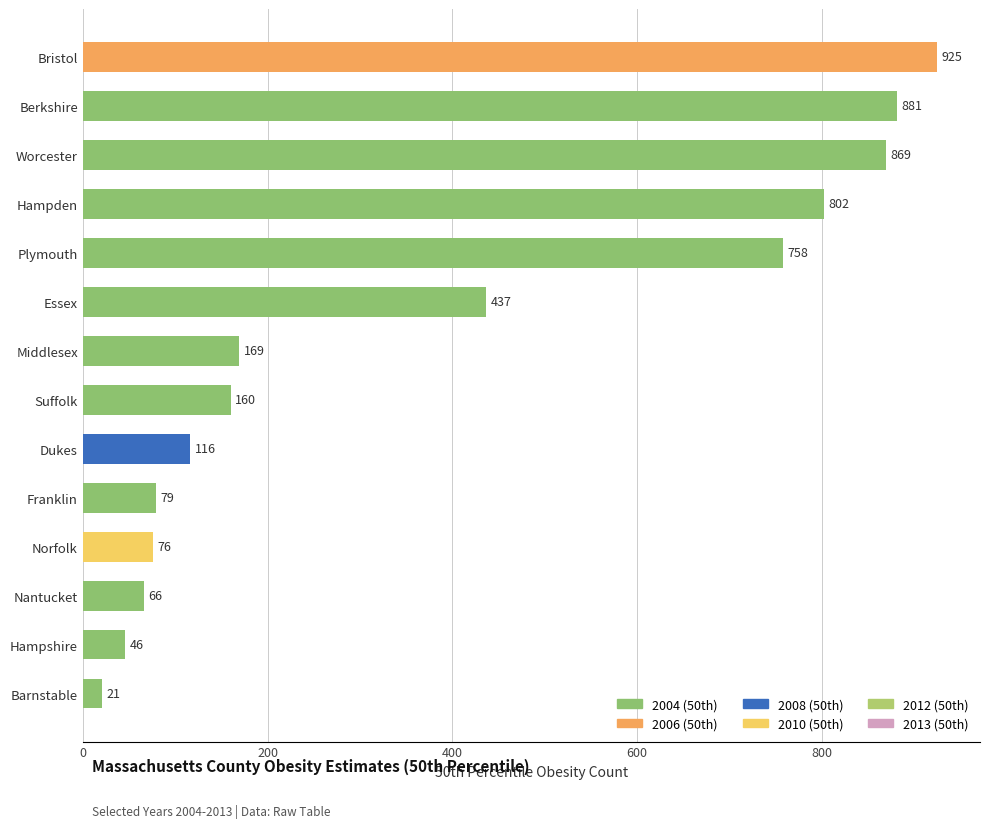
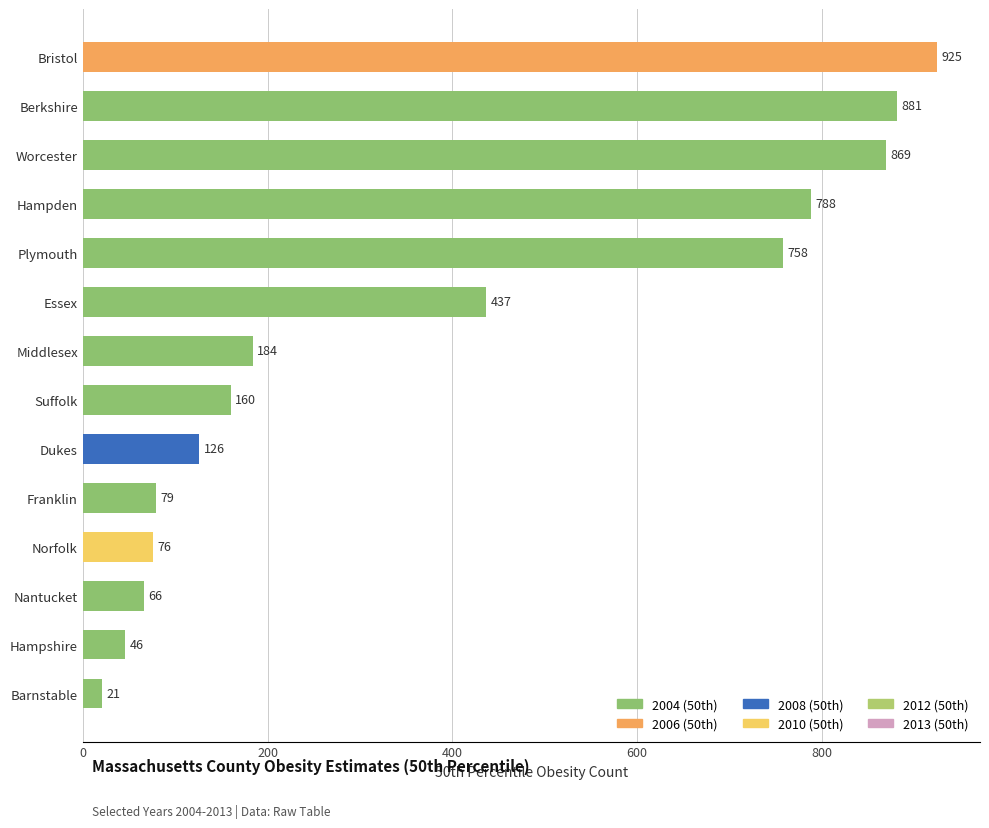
Hampden: 802 -> 788
Middlesex: 169 -> 184
Dukes: 116 -> 126
